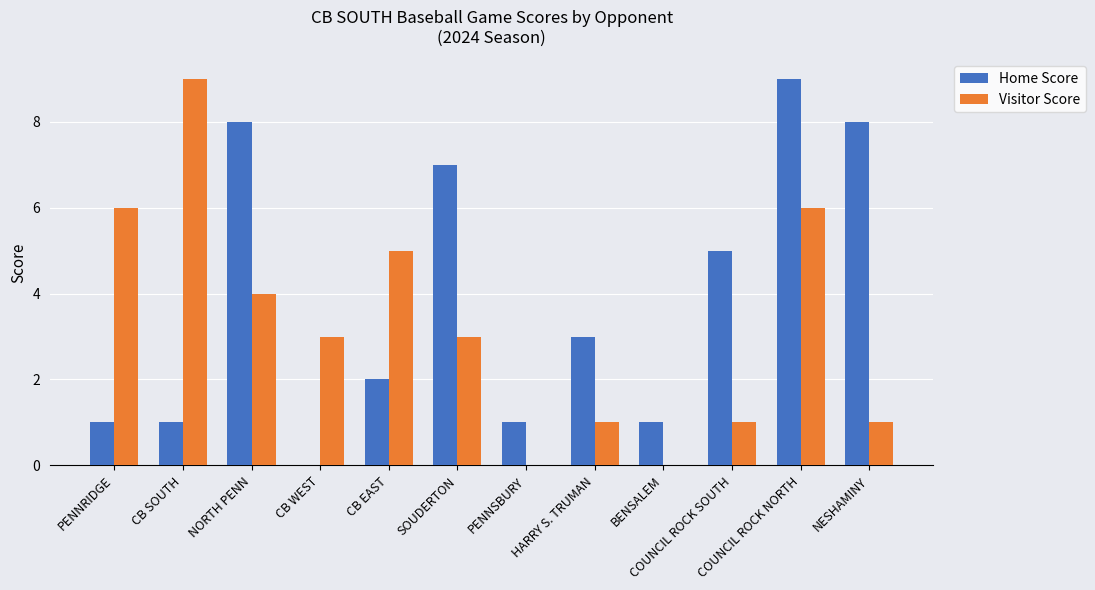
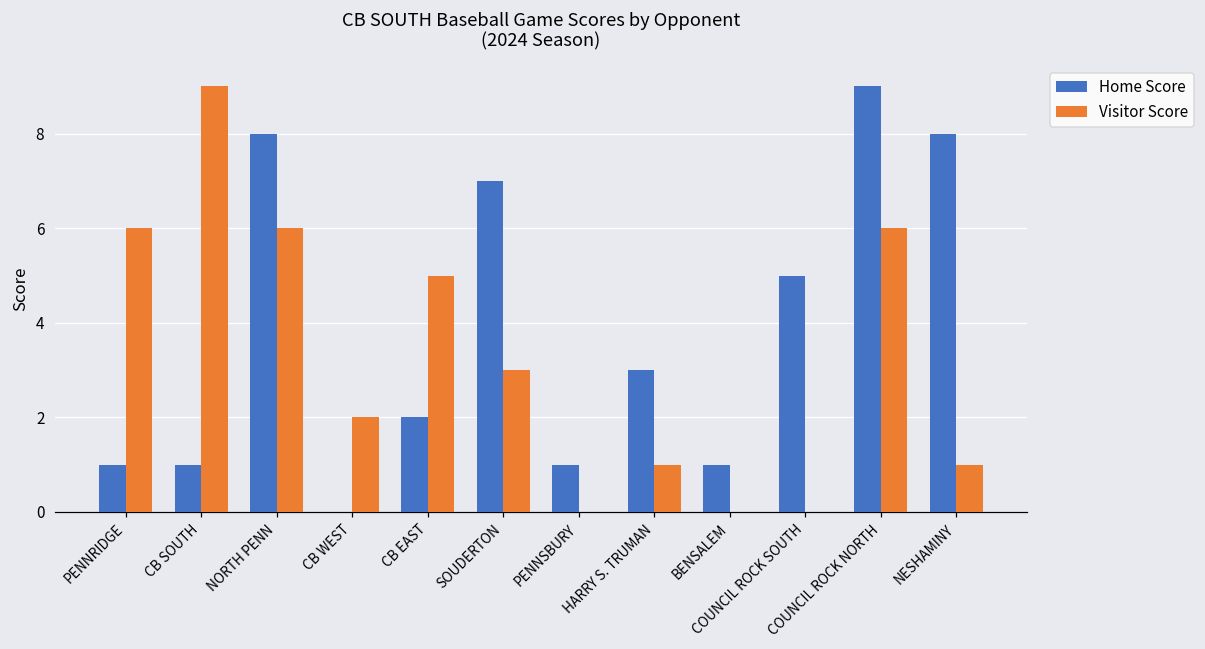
Visitor Score, NORTH PENN: 4 -> 6
Visitor Score, CB WEST: 3 -> 2
Visitor Score, COUNCIL ROCK SOUTH: 1 -> 0
